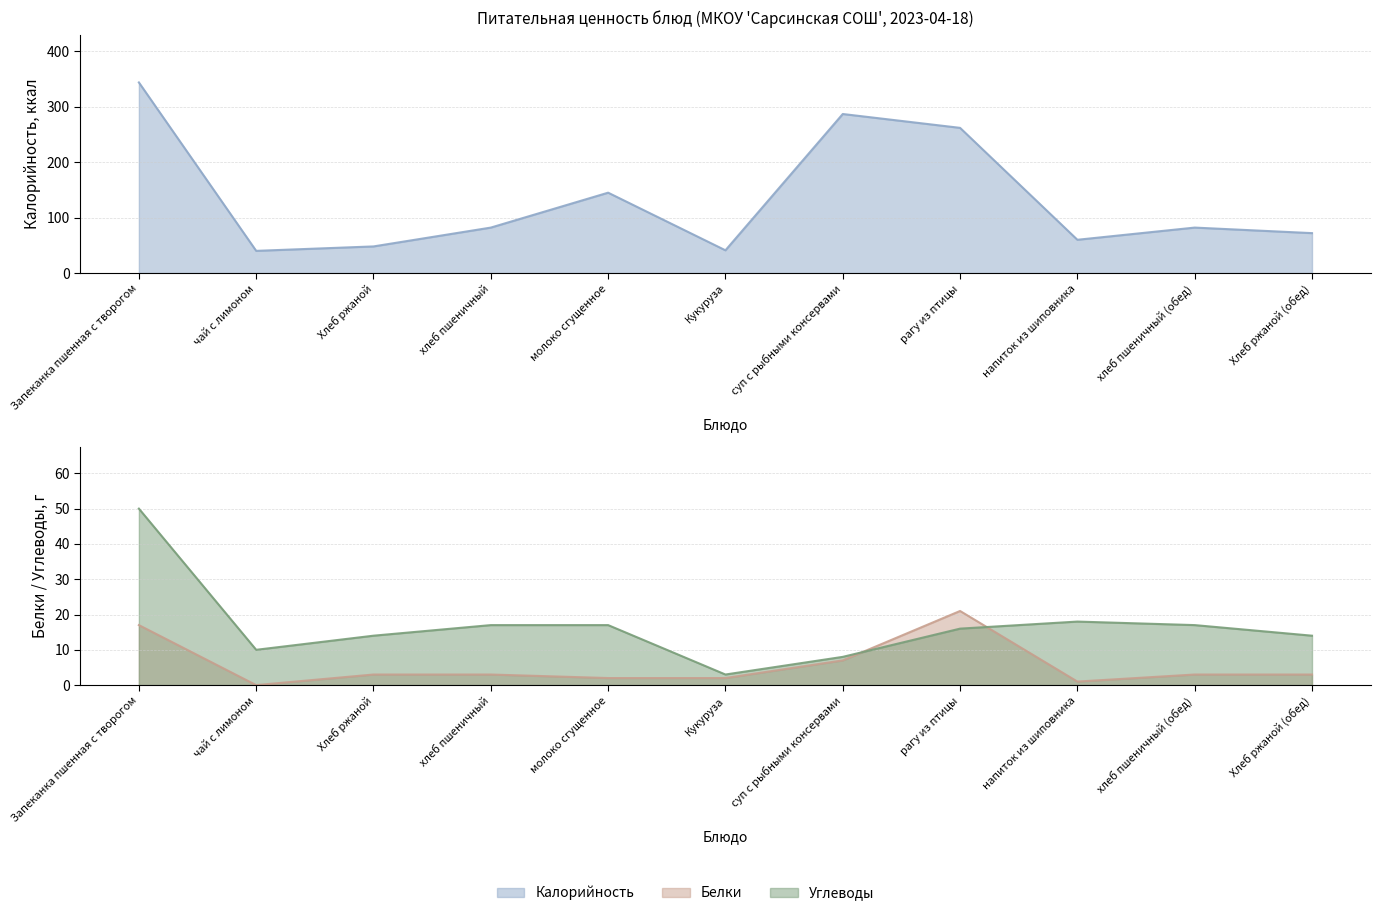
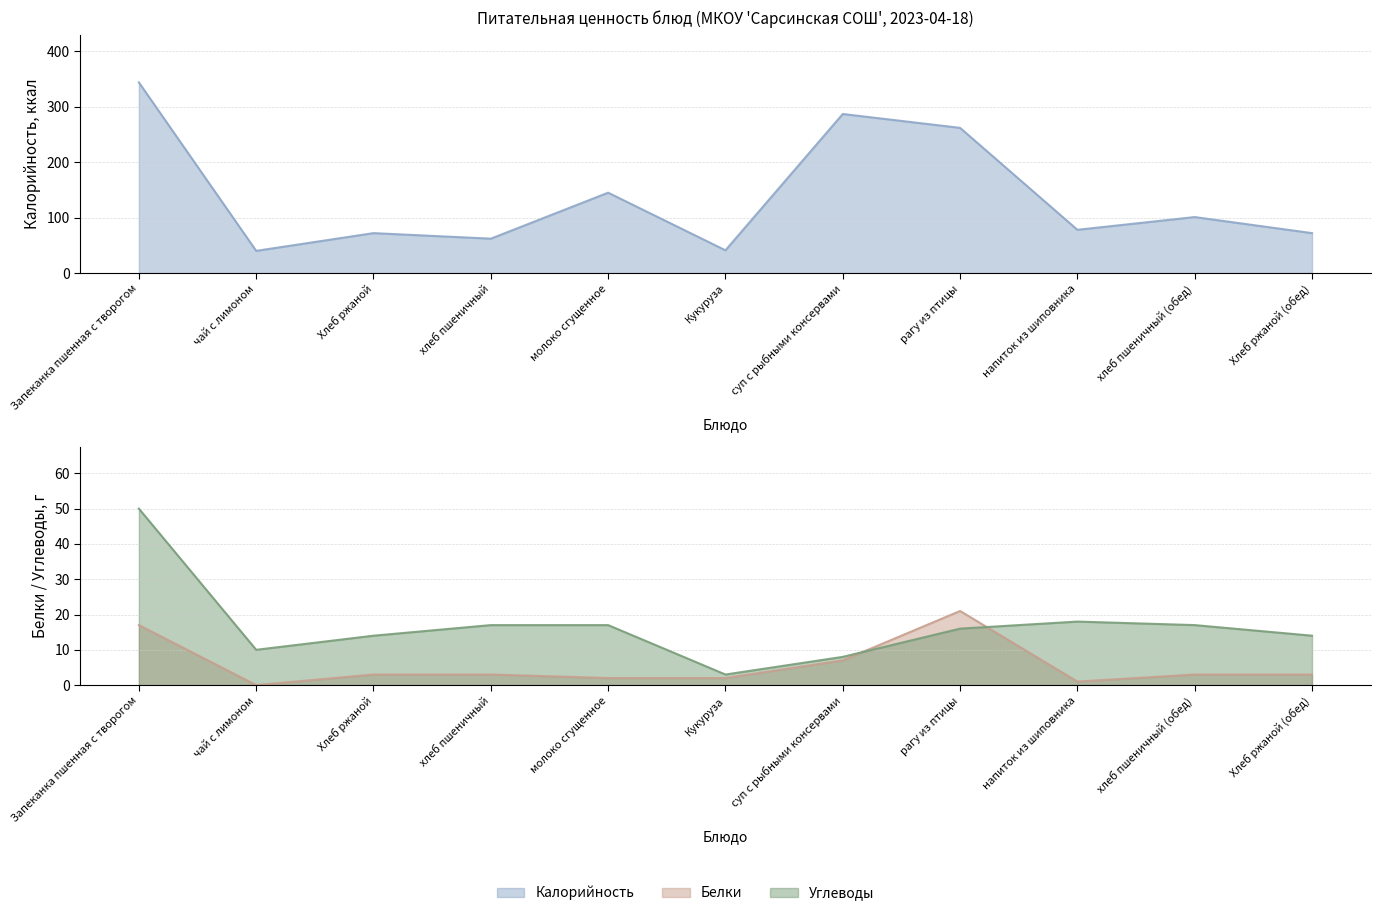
Питательная ценность блюд (МКОУ 'Сарсинская СОШ', 2023-04-18), Хлеб ржаной: 50 -> 70
Питательная ценность блюд (МКОУ 'Сарсинская СОШ', 2023-04-18), хлеб пшеничный: 80 -> 60
Питательная ценность блюд (МКОУ 'Сарсинская СОШ', 2023-04-18), напиток из шиповника: 60 -> 80
Питательная ценность блюд (МКОУ 'Сарсинская СОШ', 2023-04-18), хлеб пшеничный (обед): 80 -> 100
